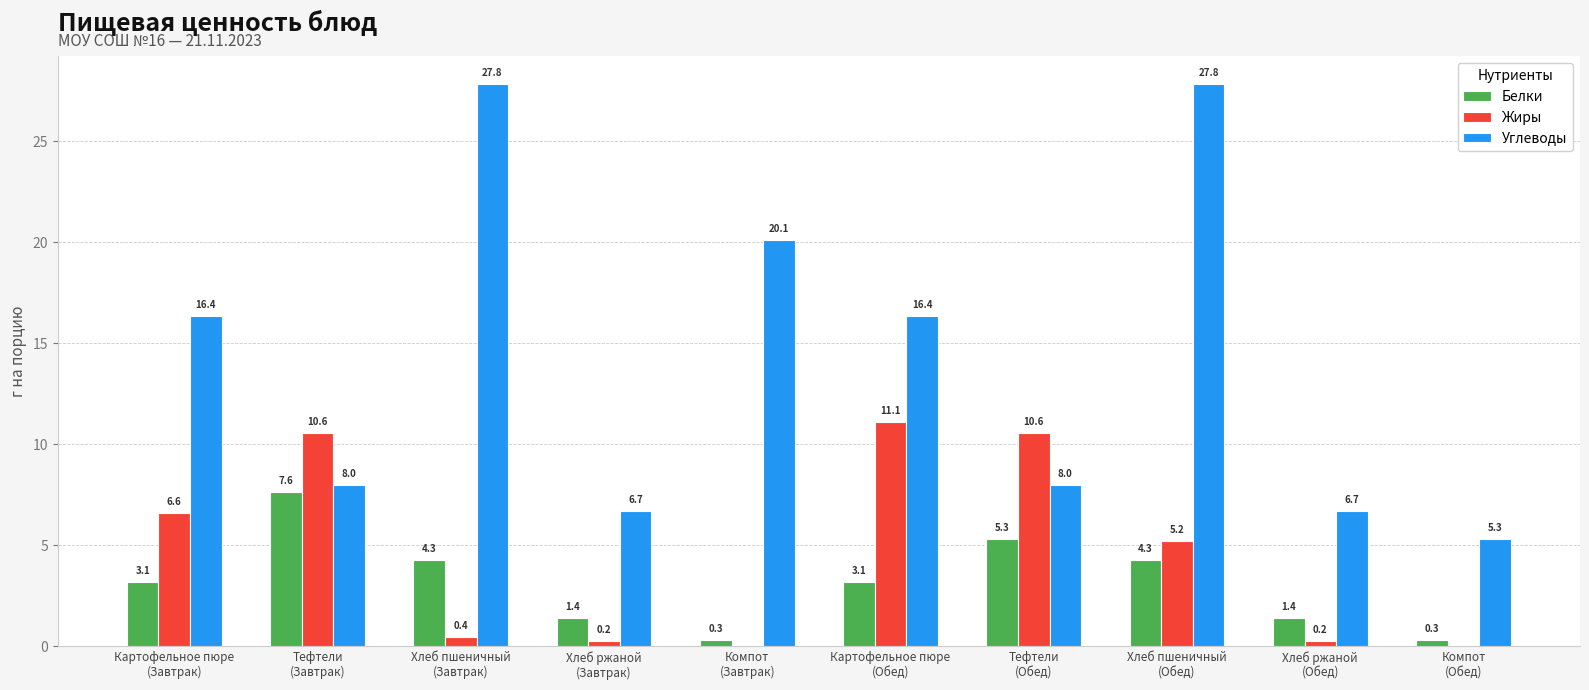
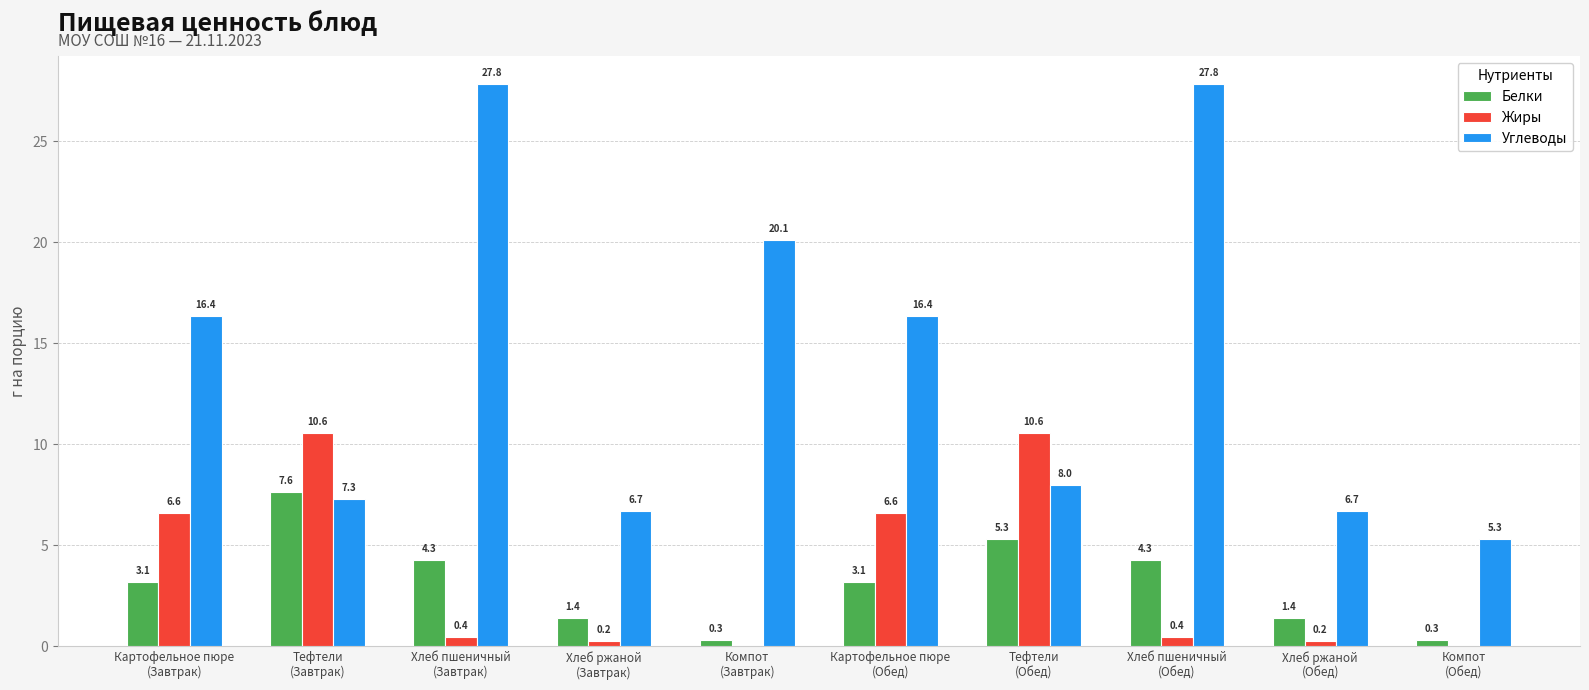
Углеводы, Тефтели (Завтрак): 8.0 -> 7.3
Жиры, Картофельное пюре (Обед): 11.1 -> 6.6
Жиры, Хлеб пшеничный (Обед): 5.2 -> 0.4
